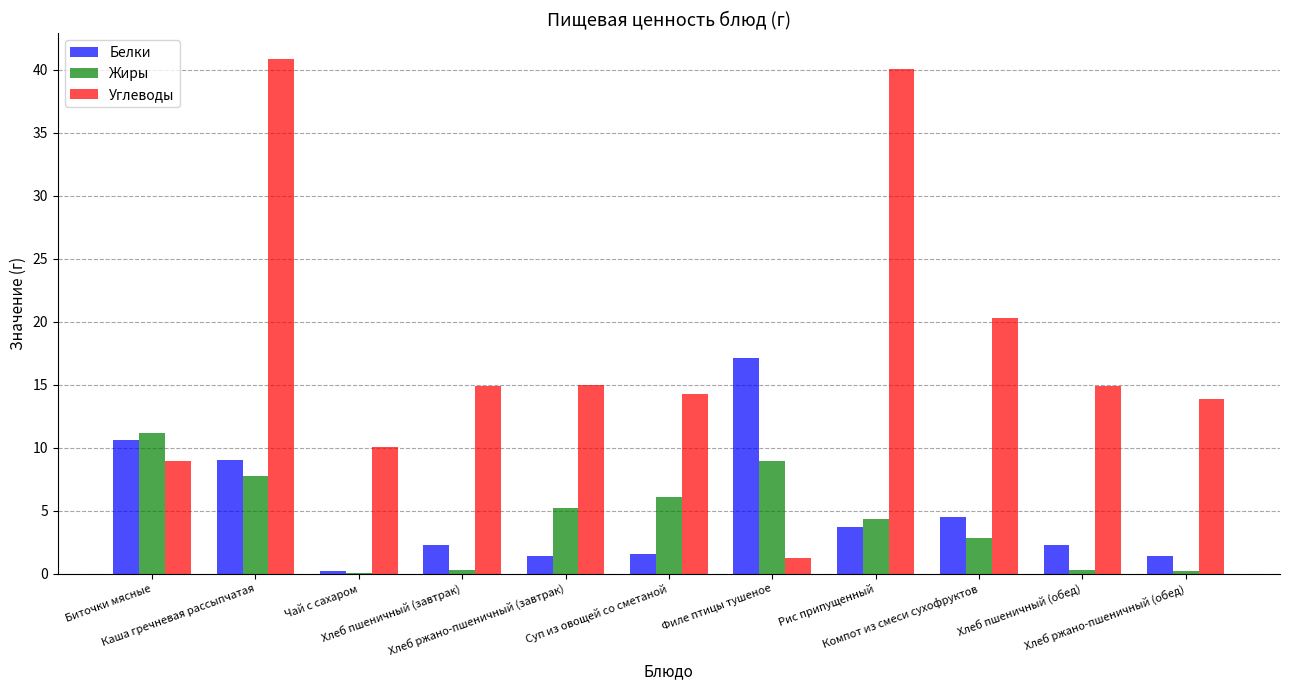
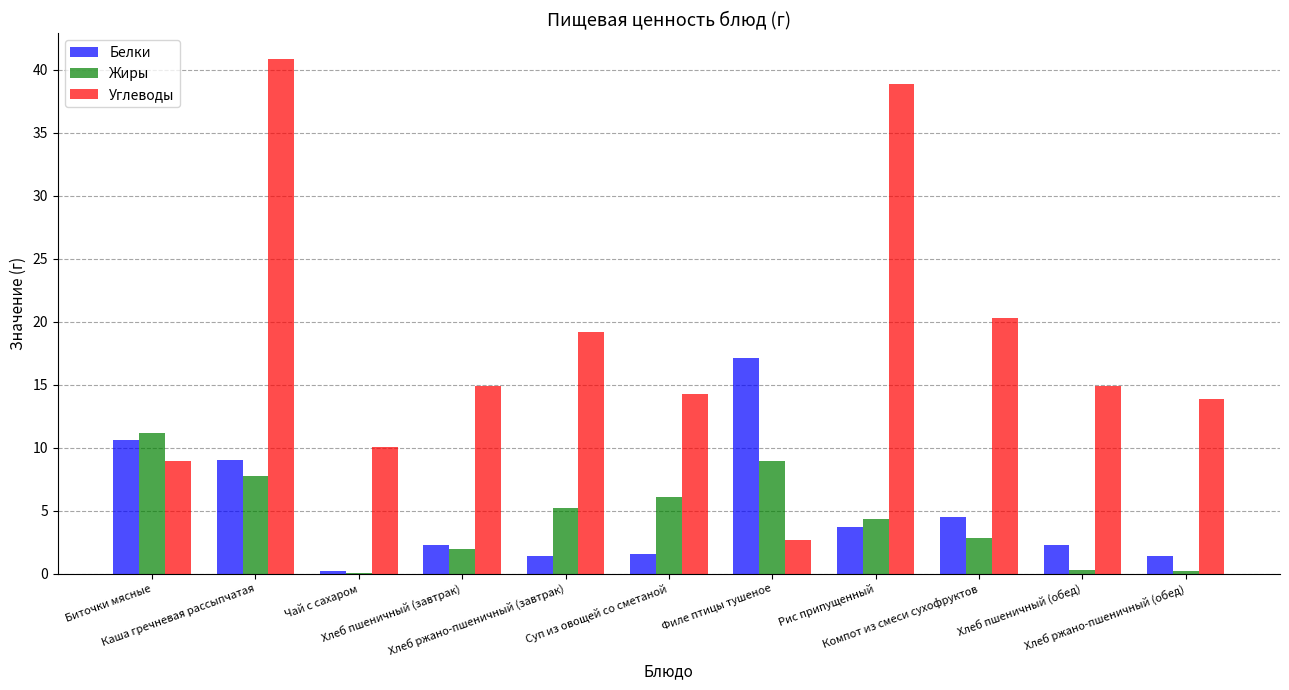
Жиры, Хлеб пшеничный (завтрак): 0.3 -> 2.0
Углеводы, Хлеб ржано-пшеничный (завтрак): 14.9 -> 19.2
Углеводы, Филе птицы тушеное: 1.3 -> 2.7
Углеводы, Рис припущенный: 40.1 -> 38.9
